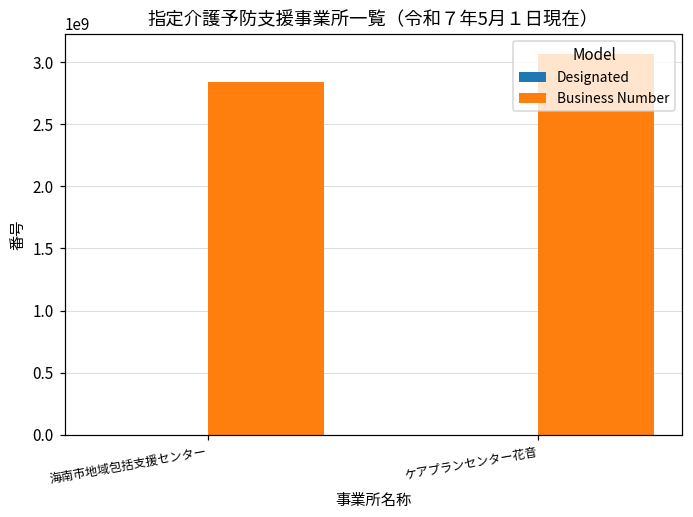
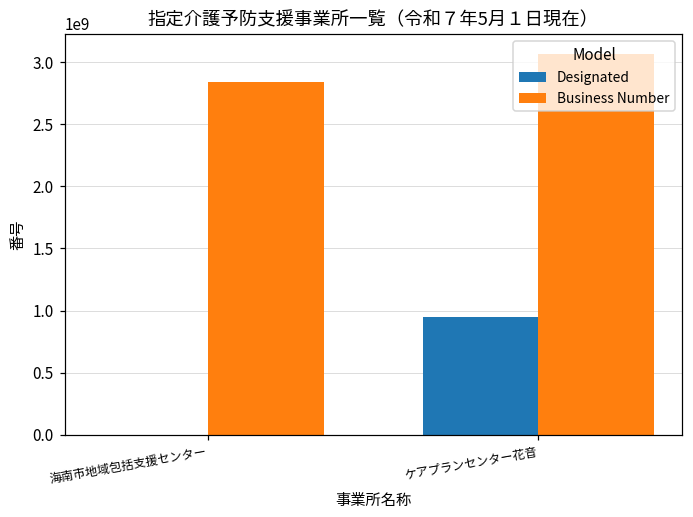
Designated, ケアプランセンター花音: 0 -> 950000000
